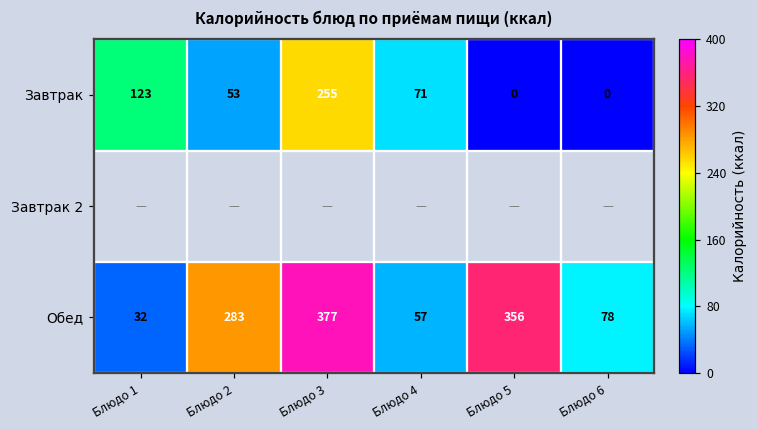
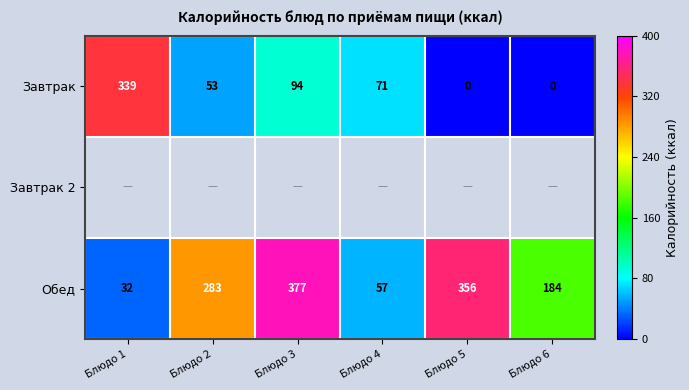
Завтрак, Блюдо 1: 123 -> 339
Завтрак, Блюдо 3: 255 -> 94
Обед, Блюдо 6: 78 -> 184
